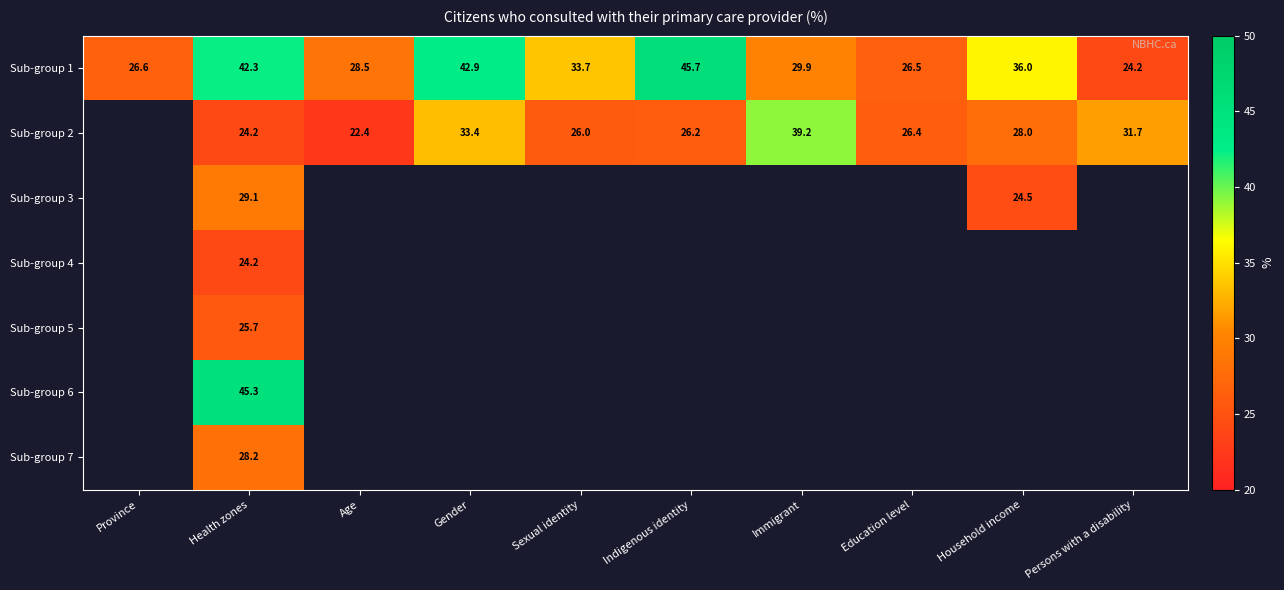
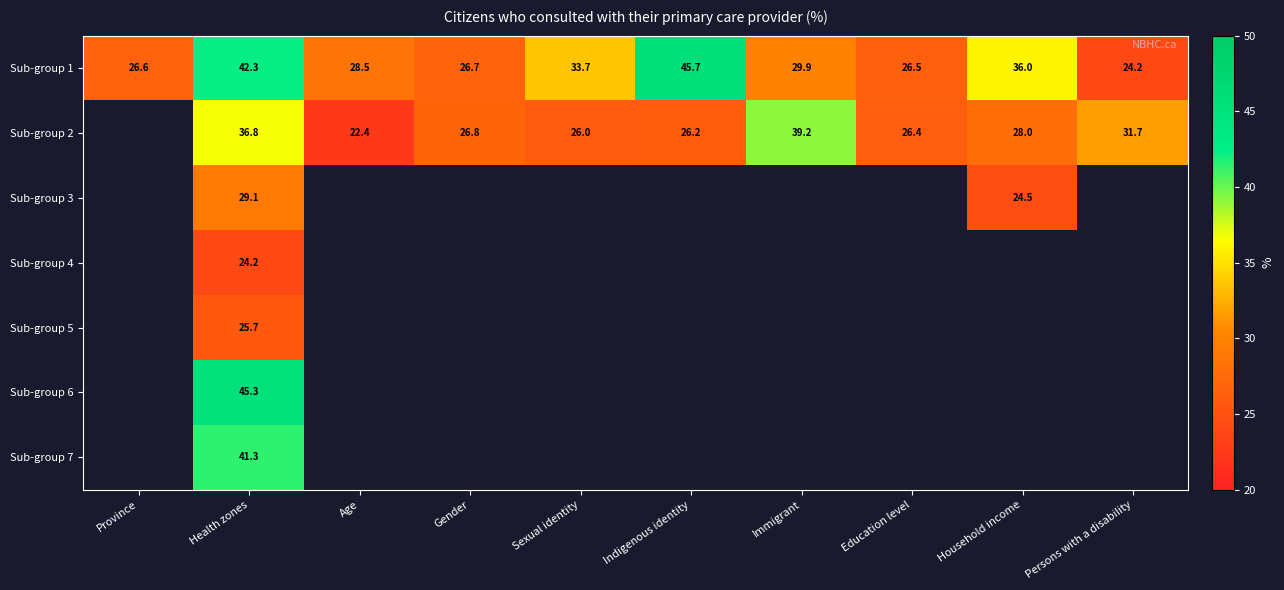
Sub-group 1, Gender: 42.9 -> 26.7
Sub-group 2, Health zones: 24.2 -> 36.8
Sub-group 2, Gender: 33.4 -> 26.8
Sub-group 7, Health zones: 28.2 -> 41.3
